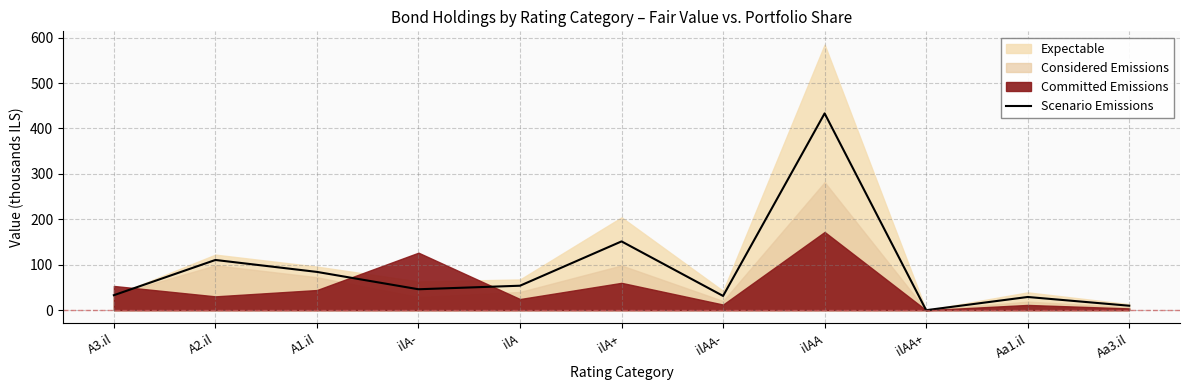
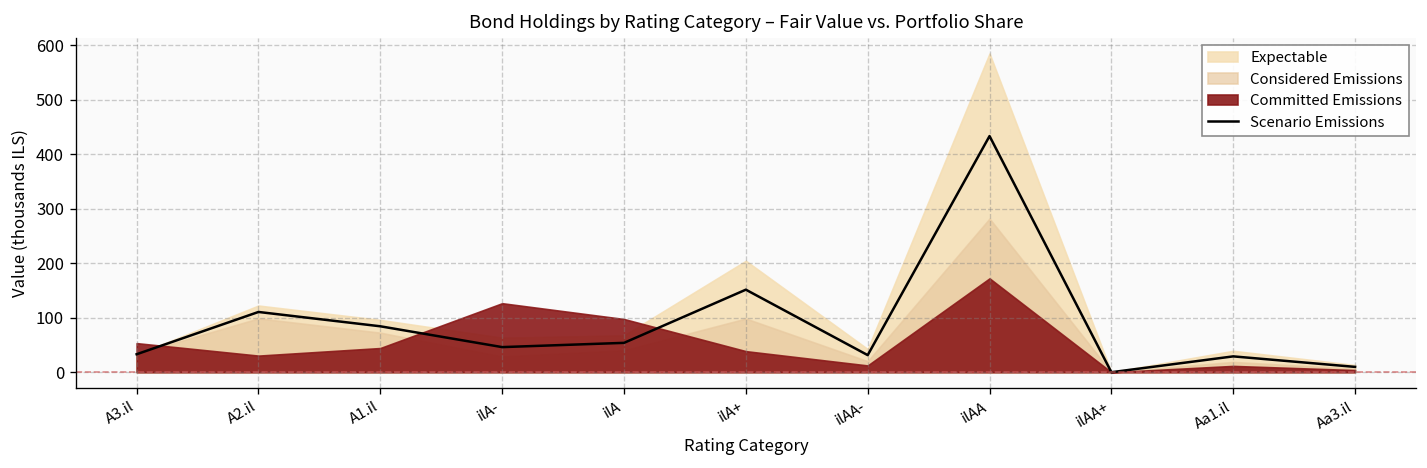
Committed Emissions, ilA: 20 -> 100
Committed Emissions, ilA+: 60 -> 40
